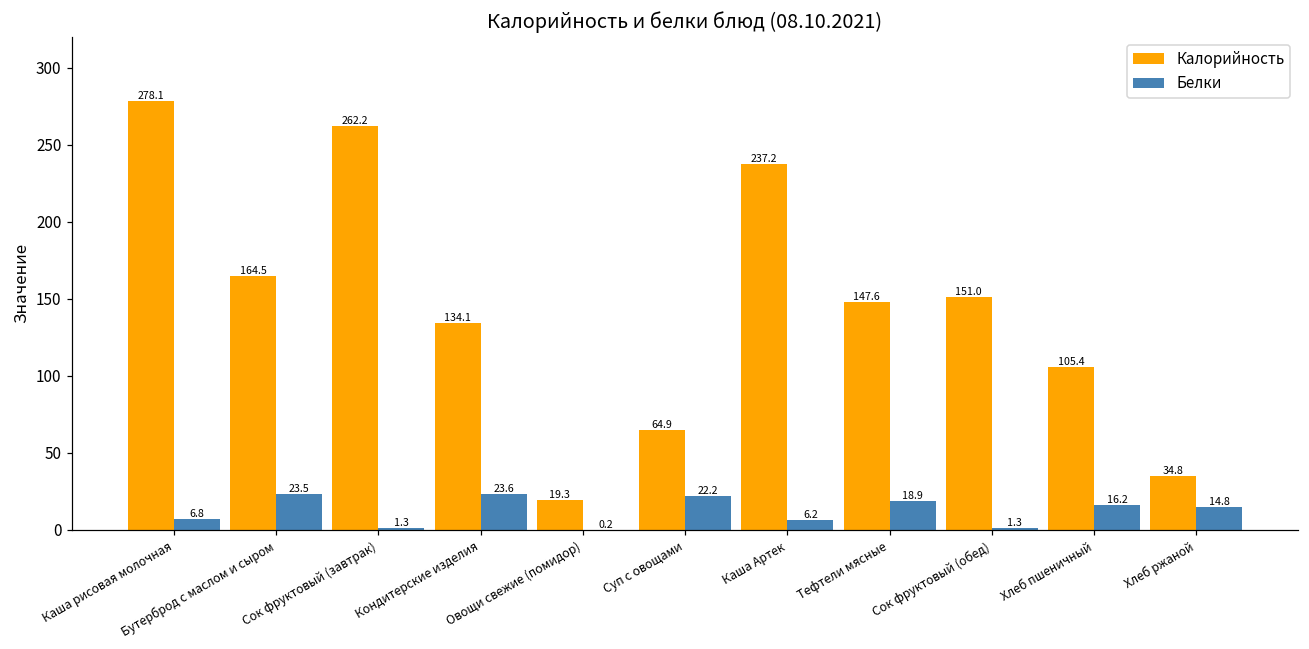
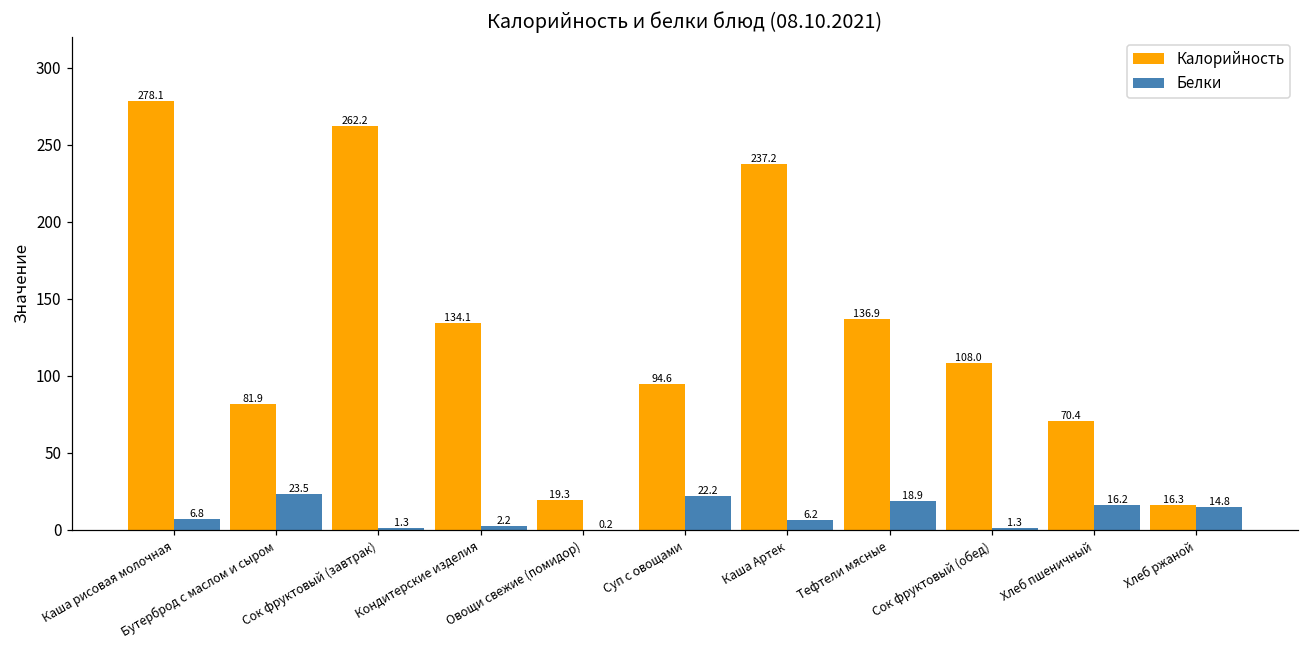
Калорийность, Бутерброд с маслом и сыром: 164.5 -> 81.9
Белки, Кондитерские изделия: 23.6 -> 2.2
Калорийность, Суп с овощами: 64.9 -> 94.6
Калорийность, Тефтели мясные: 147.6 -> 136.9
Калорийность, Сок фруктовый (обед): 151.0 -> 108.0
Калорийность, Хлеб пшеничный: 105.4 -> 70.4
Калорийность, Хлеб ржаной: 34.8 -> 16.3
